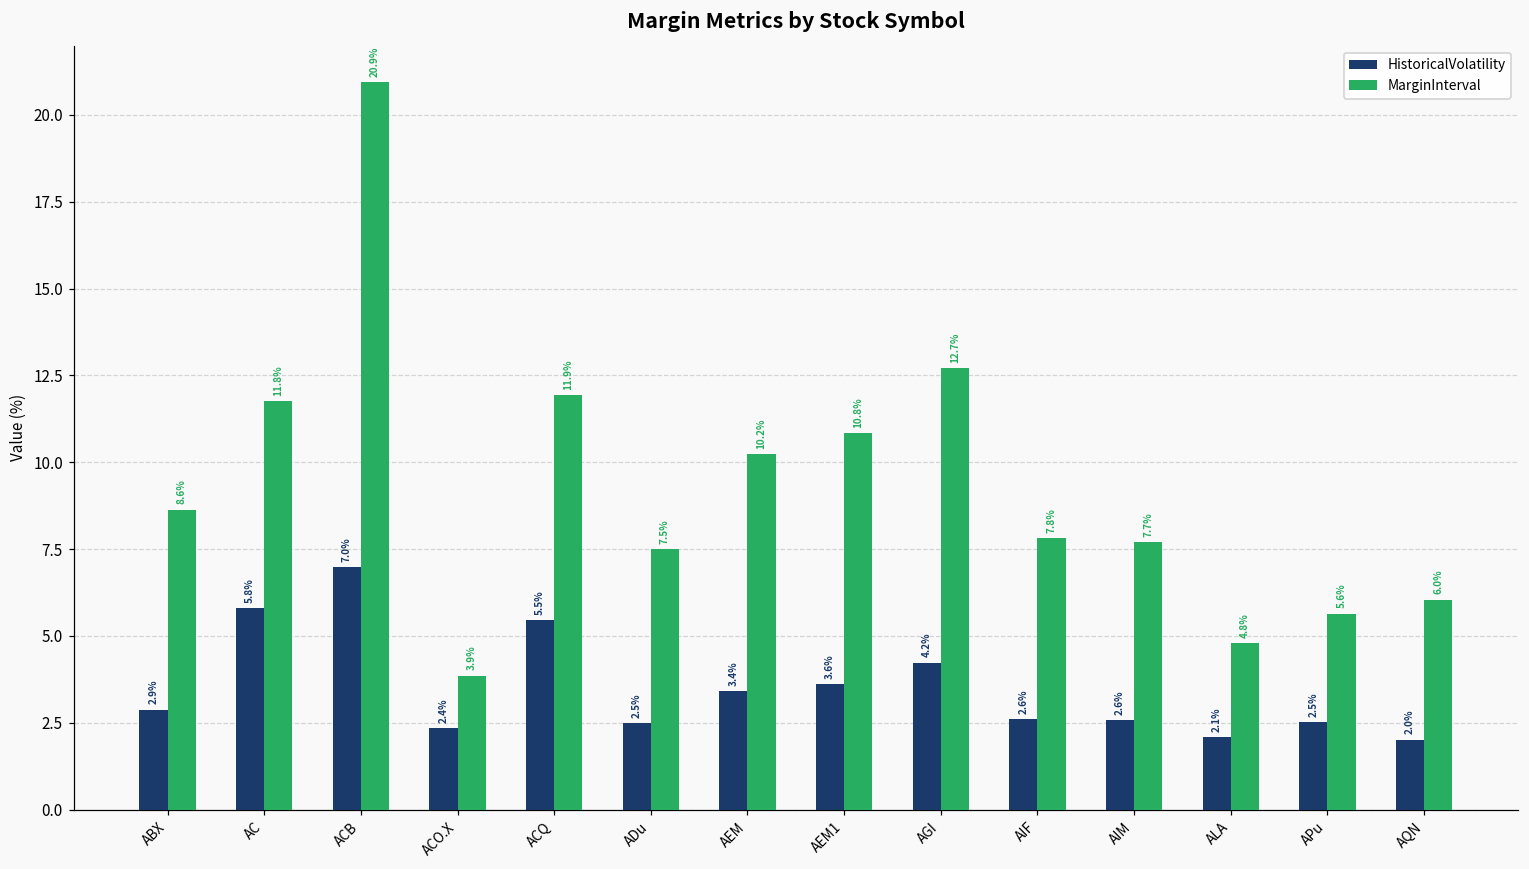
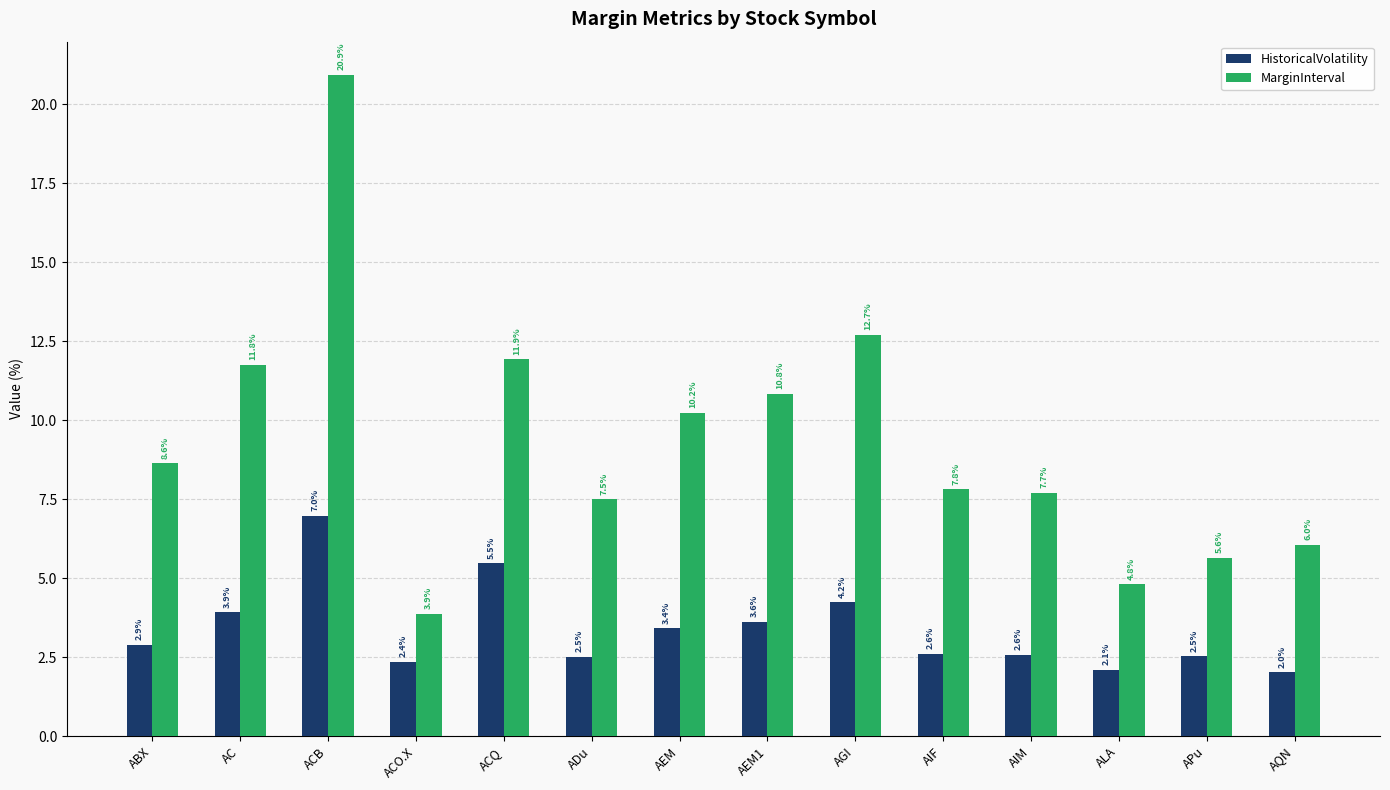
HistoricalVolatility, AC: 5.8% -> 3.9%
